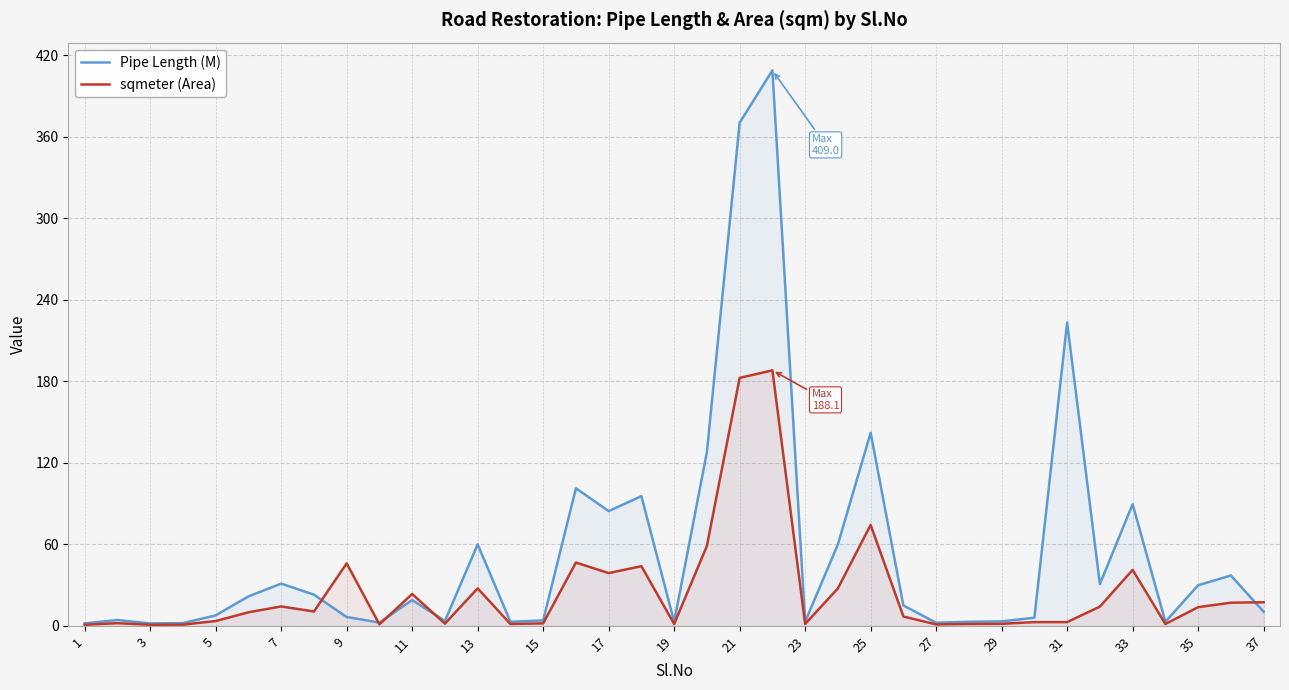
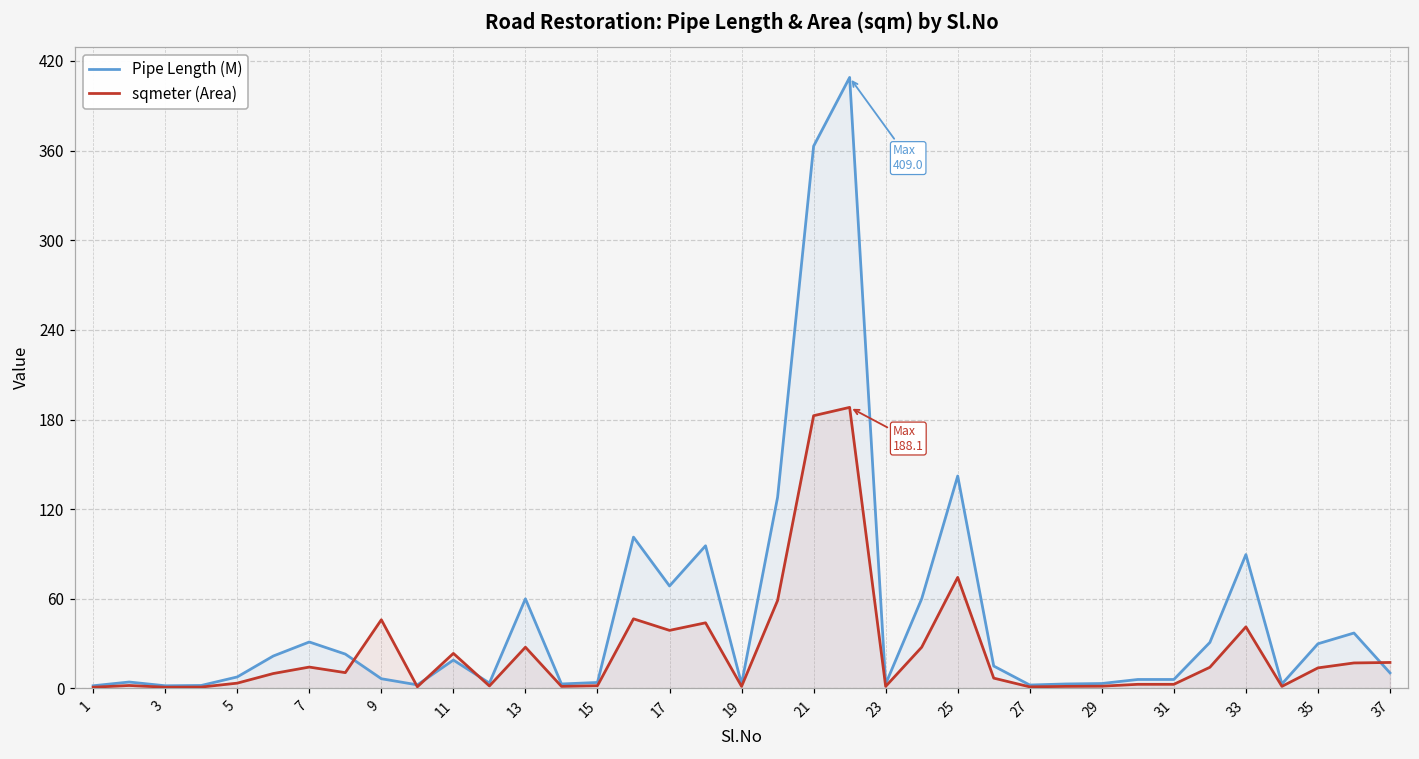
Pipe Length (M), 17: 85 -> 69
Pipe Length (M), 21: 371 -> 363
Pipe Length (M), 31: 223 -> 6
